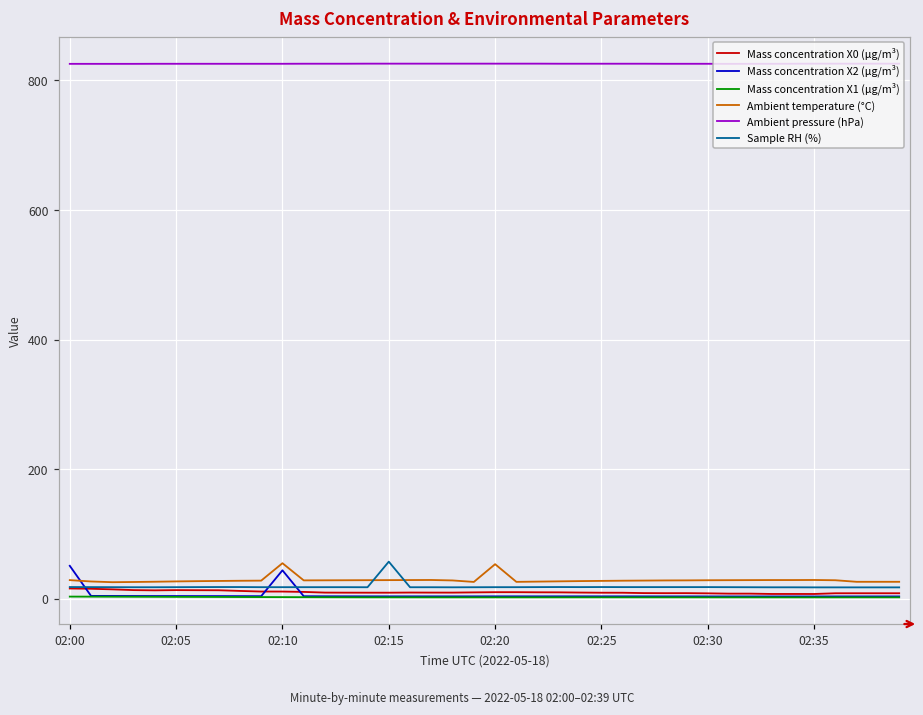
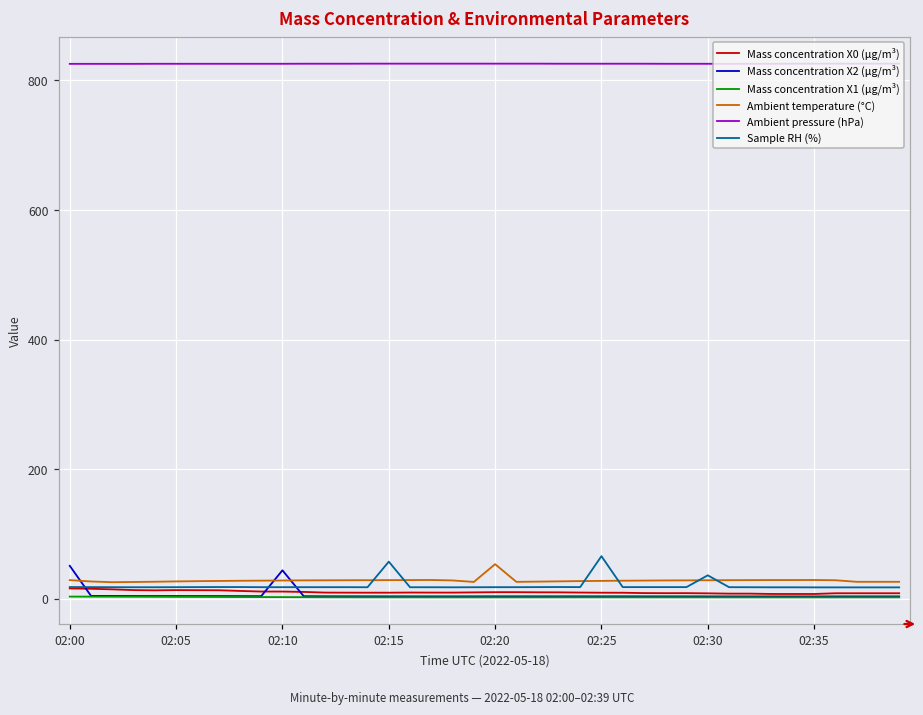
Ambient temperature (°C), 02:10: 50 -> 30
Sample RH (%), 02:25: 20 -> 70
Sample RH (%), 02:30: 20 -> 40
